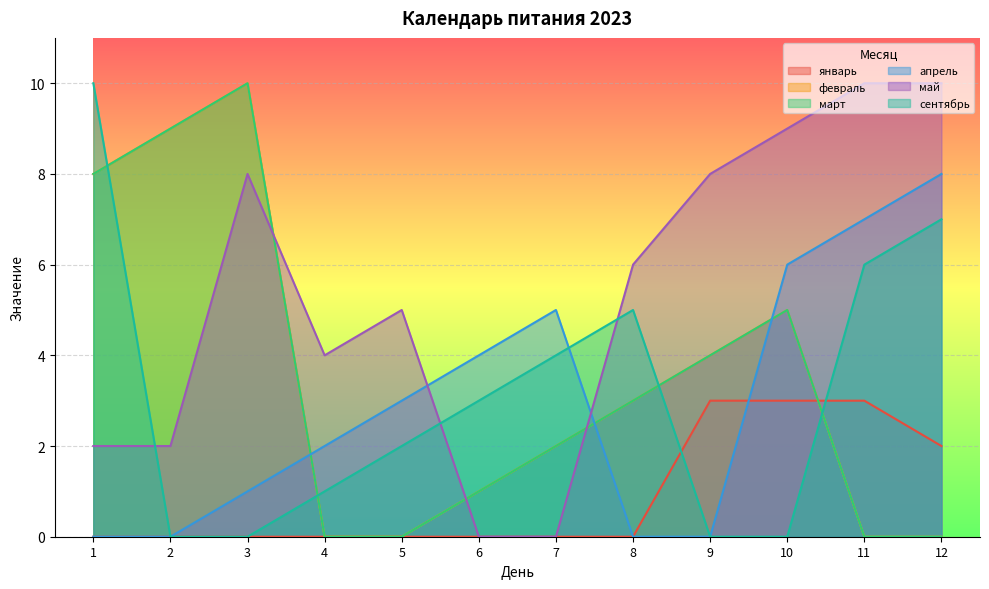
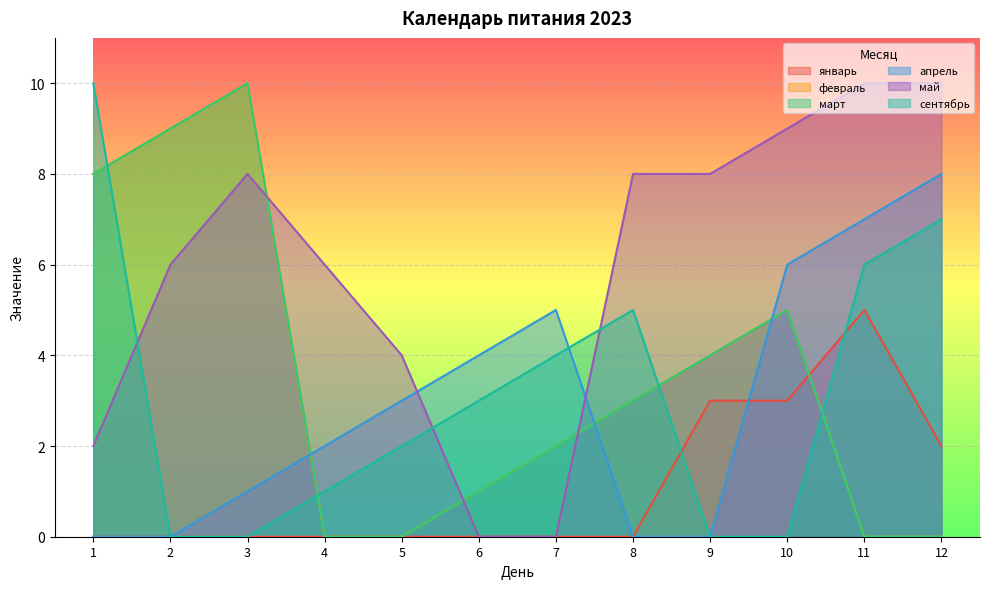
май, 2: 2 -> 6
май, 4: 4 -> 6
май, 5: 5 -> 4
май, 8: 6 -> 8
январь, 11: 3 -> 5
